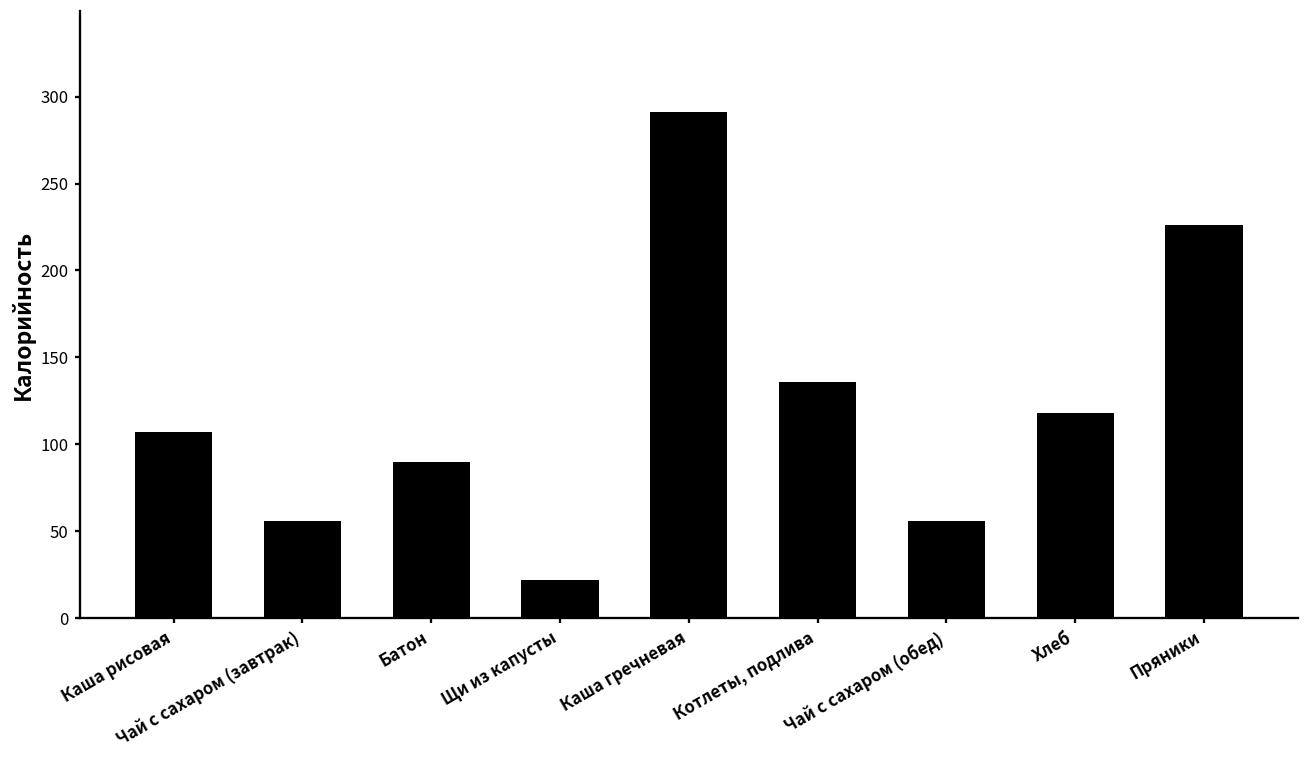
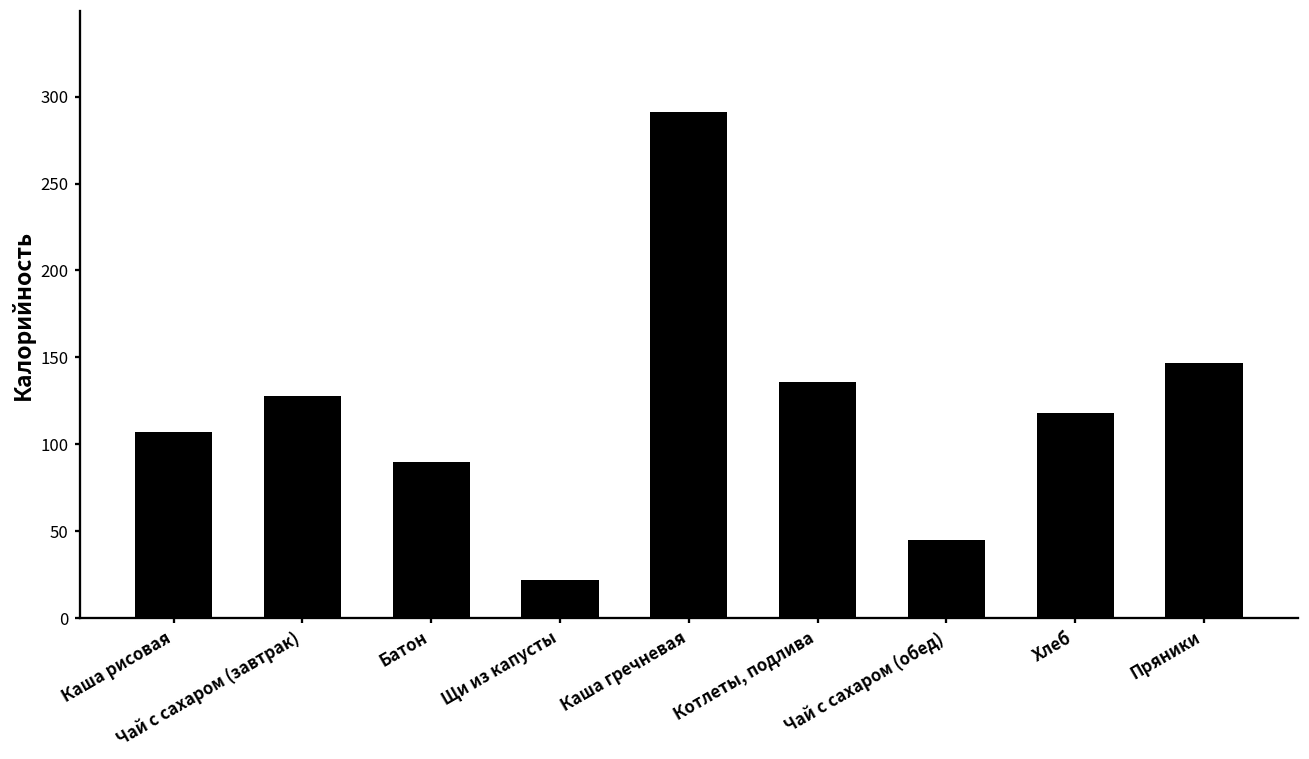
Чай с сахаром (завтрак): 56 -> 128
Чай с сахаром (обед): 56 -> 45
Пряники: 226 -> 147
